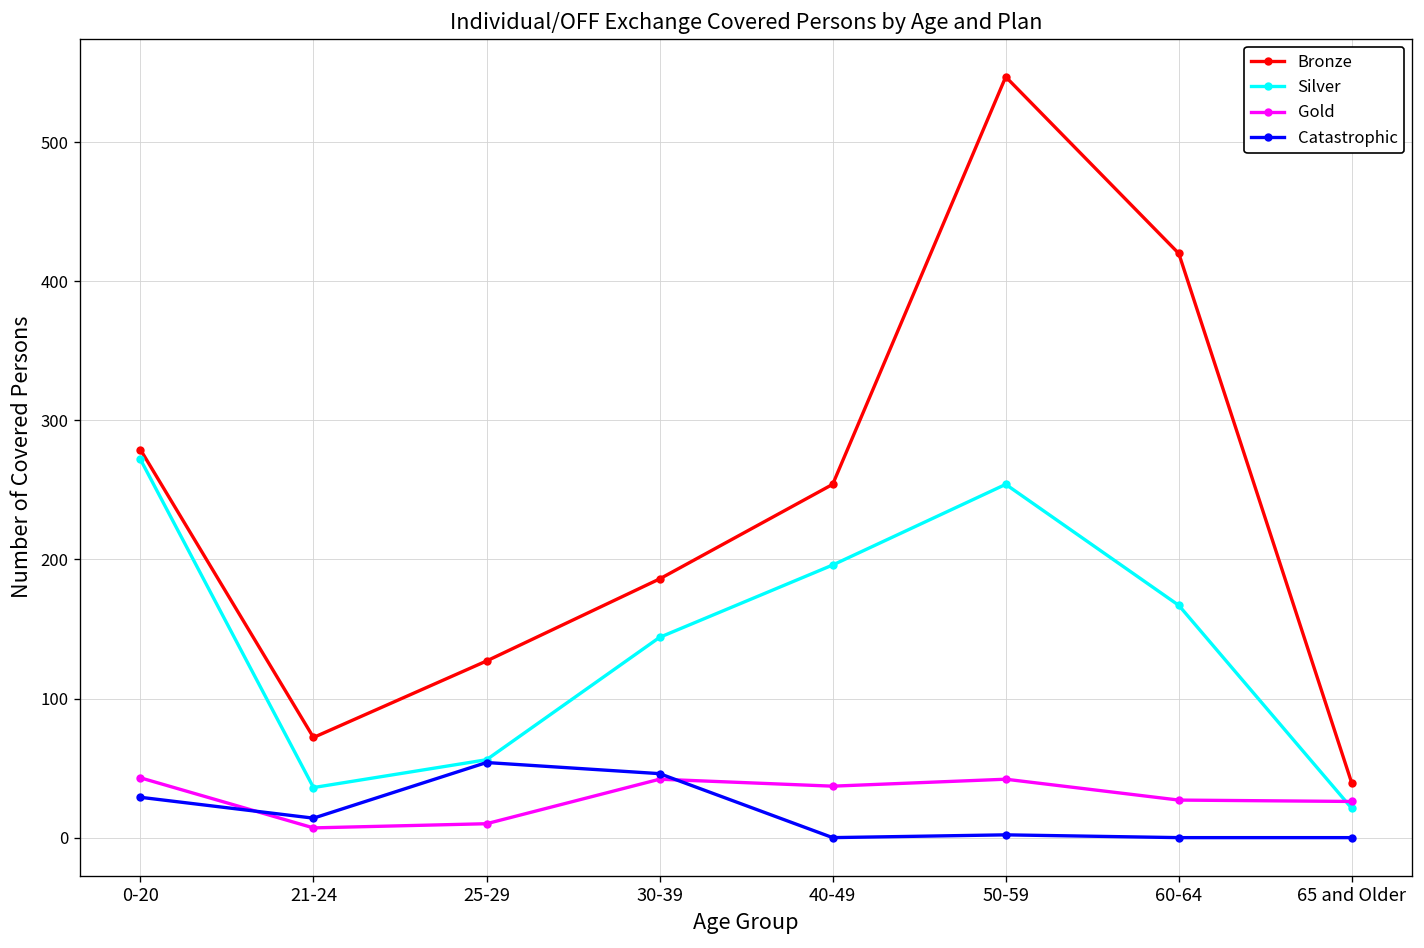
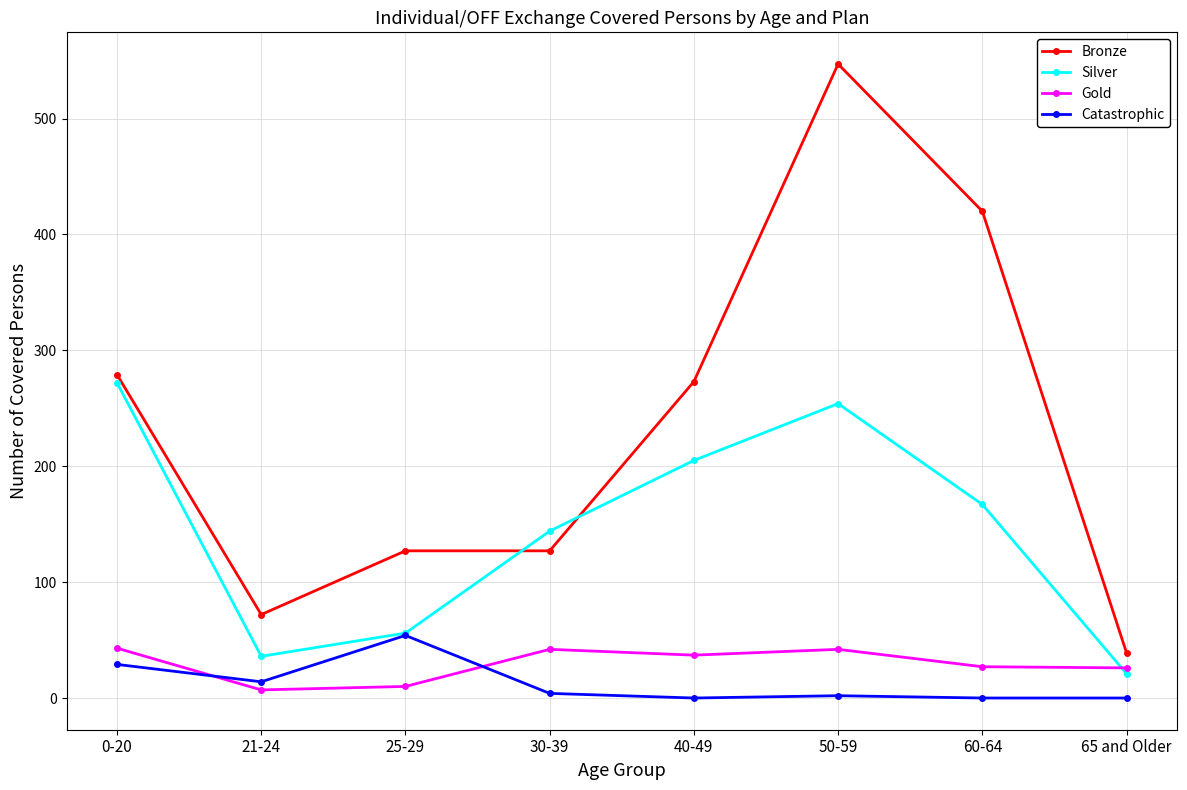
Bronze, 30-39: 186 -> 127
Catastrophic, 30-39: 46 -> 4
Bronze, 40-49: 254 -> 273
Silver, 40-49: 196 -> 205
